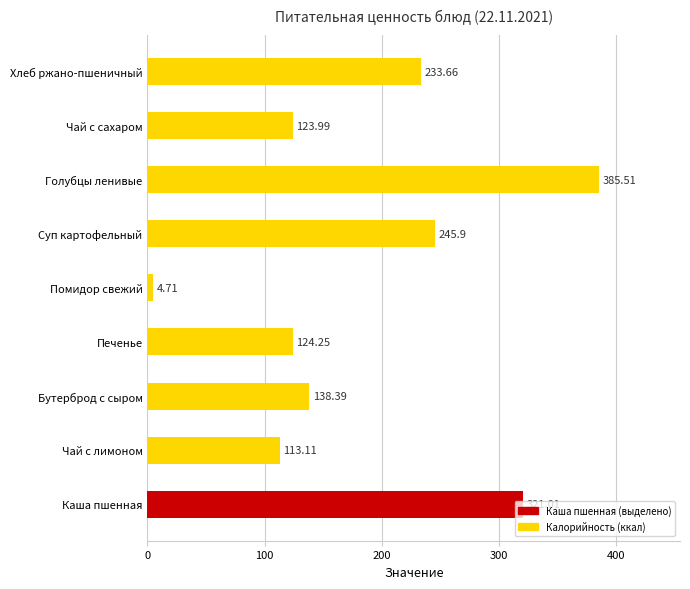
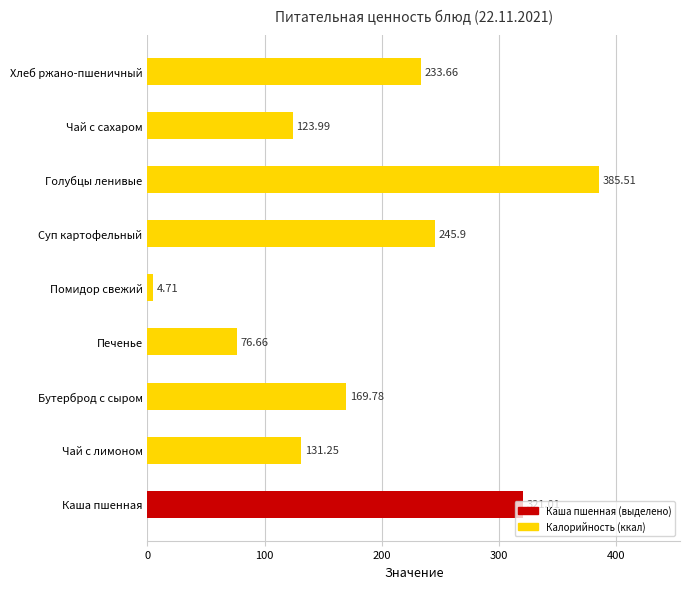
Печенье: 124.25 -> 76.66
Бутерброд с сыром: 138.39 -> 169.78
Чай с лимоном: 113.11 -> 131.25
